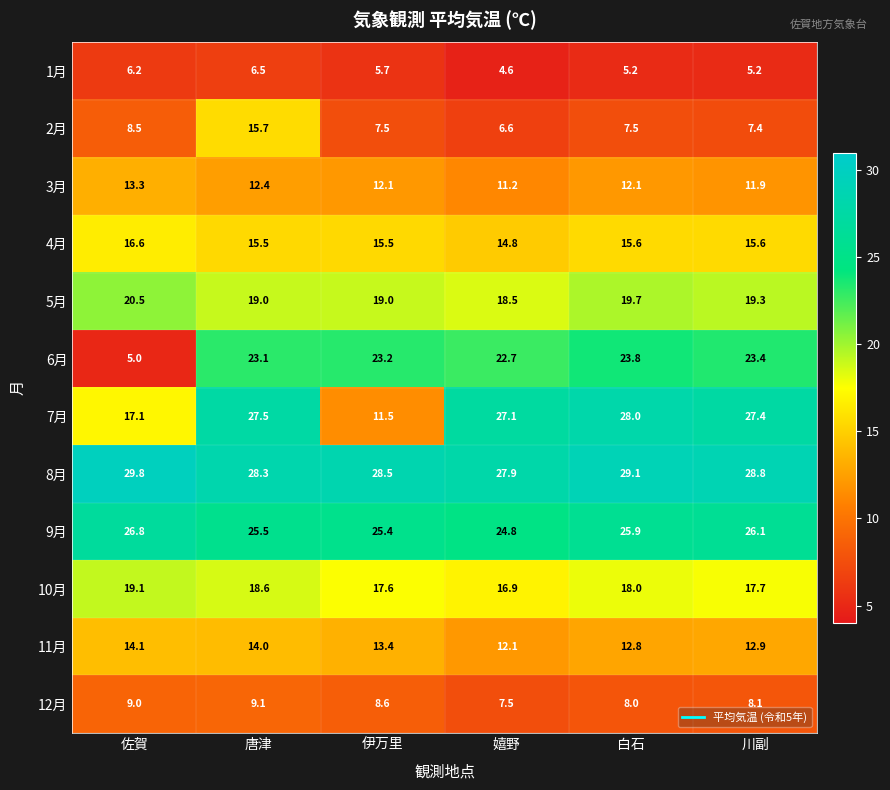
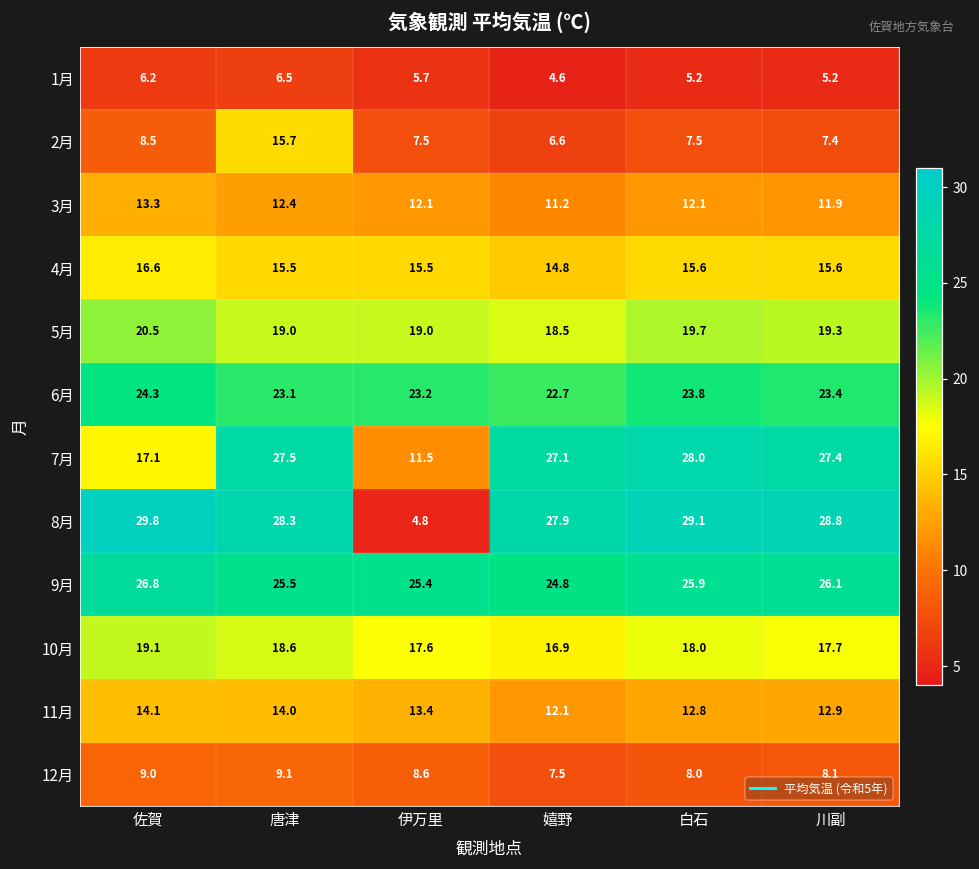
6月, 佐賀: 5.0 -> 24.3
8月, 伊万里: 28.5 -> 4.8
